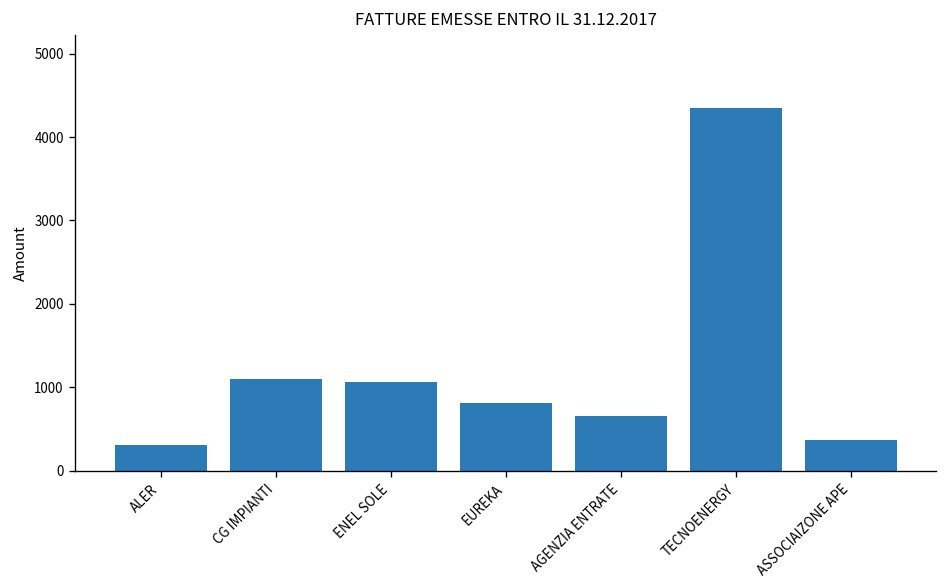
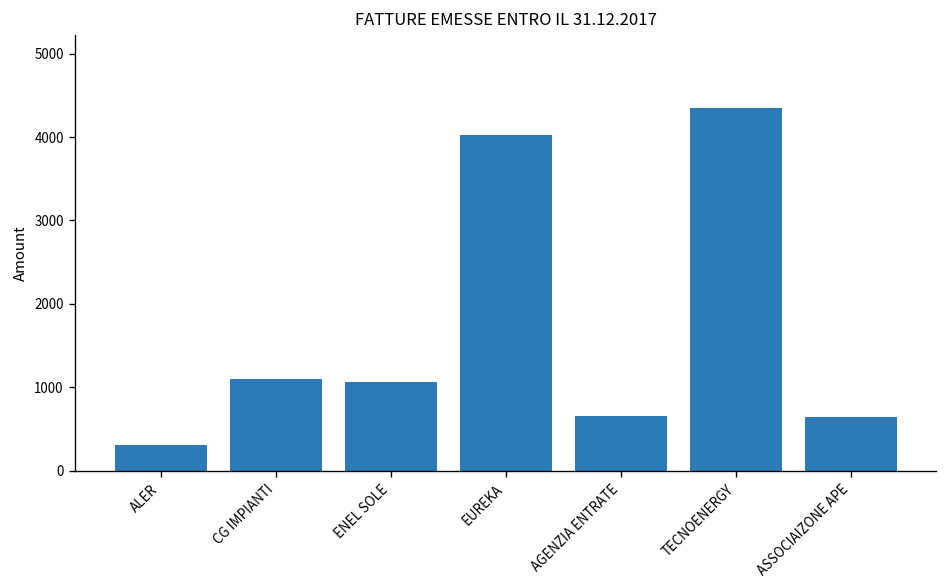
EUREKA: 800 -> 4000
ASSOCIAIZONE APE: 400 -> 600
